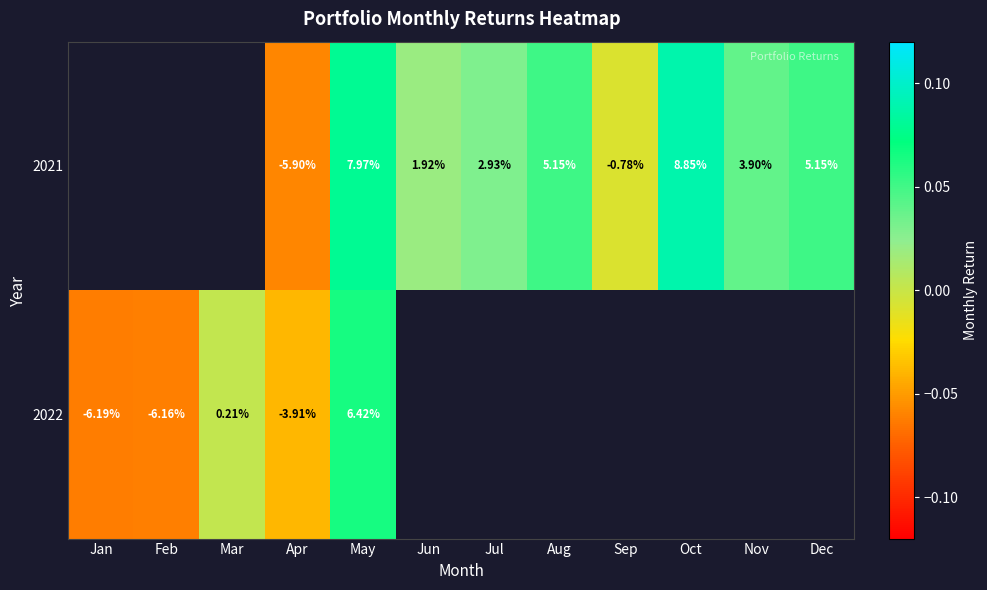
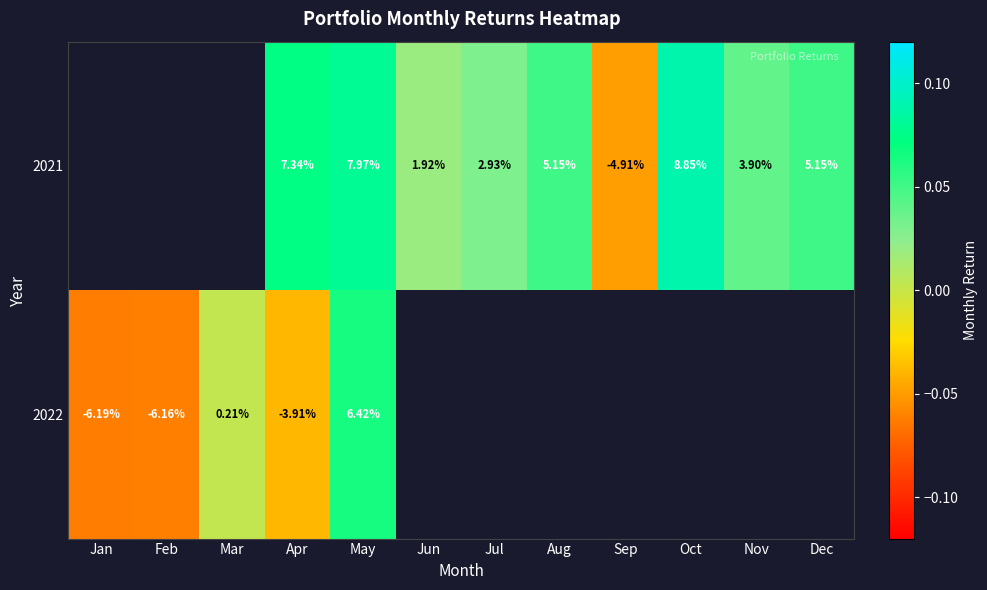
2021, Apr: -5.90% -> 7.34%
2021, Sep: -0.78% -> -4.91%
